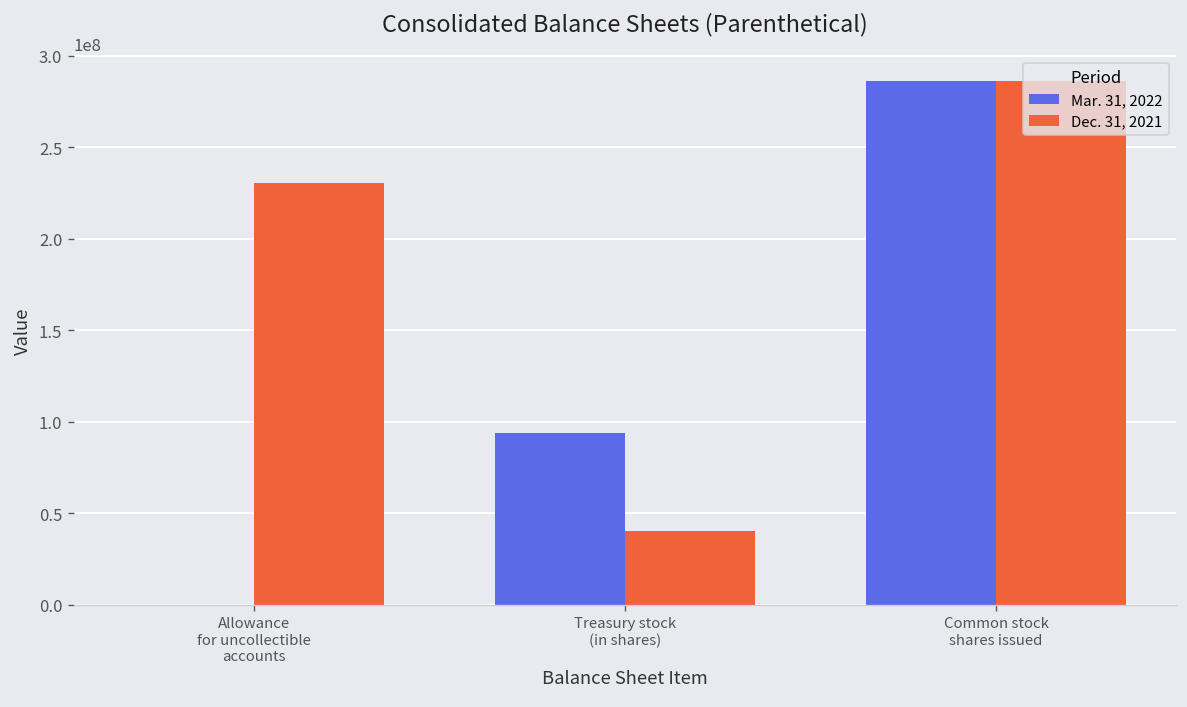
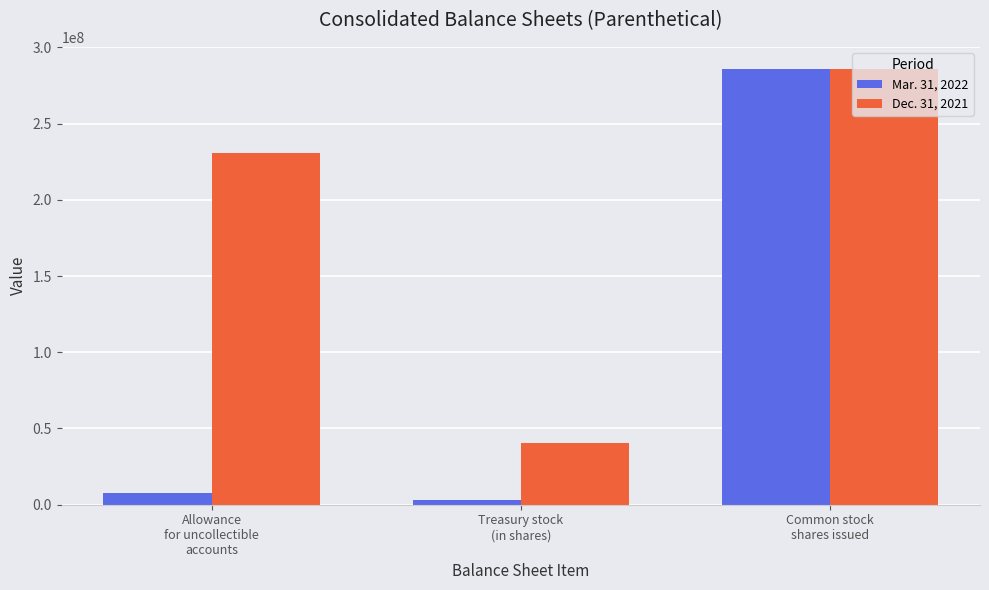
Mar. 31, 2022, Allowance for uncollectible accounts: 0 -> 8000000
Mar. 31, 2022, Treasury stock (in shares): 94000000 -> 3000000
